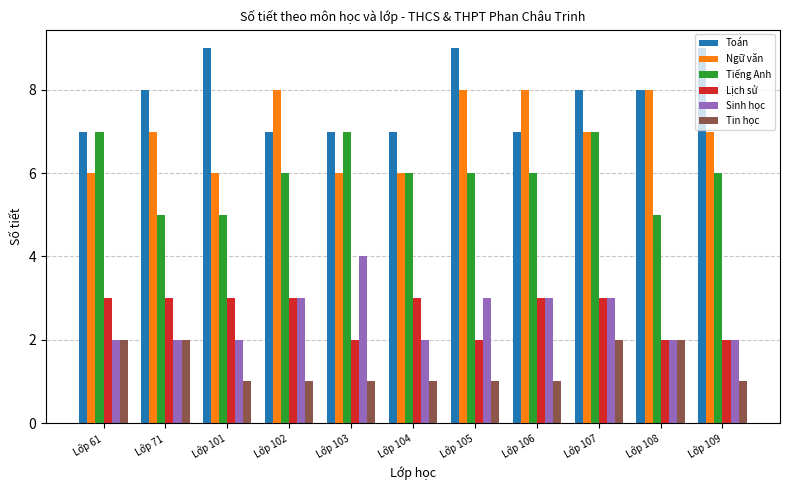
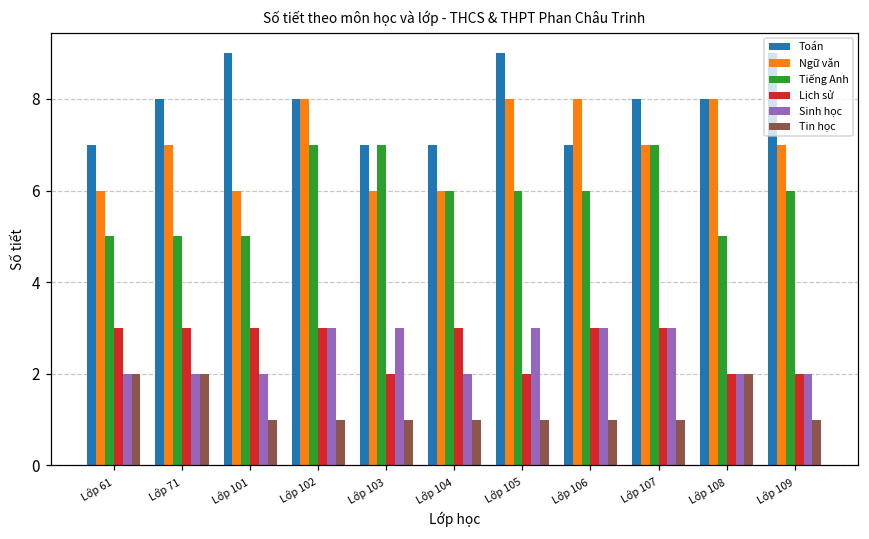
Tiếng Anh, Lớp 61: 7 -> 5
Toán, Lớp 102: 7 -> 8
Tiếng Anh, Lớp 102: 6 -> 7
Sinh học, Lớp 103: 4 -> 3
Tin học, Lớp 107: 2 -> 1
